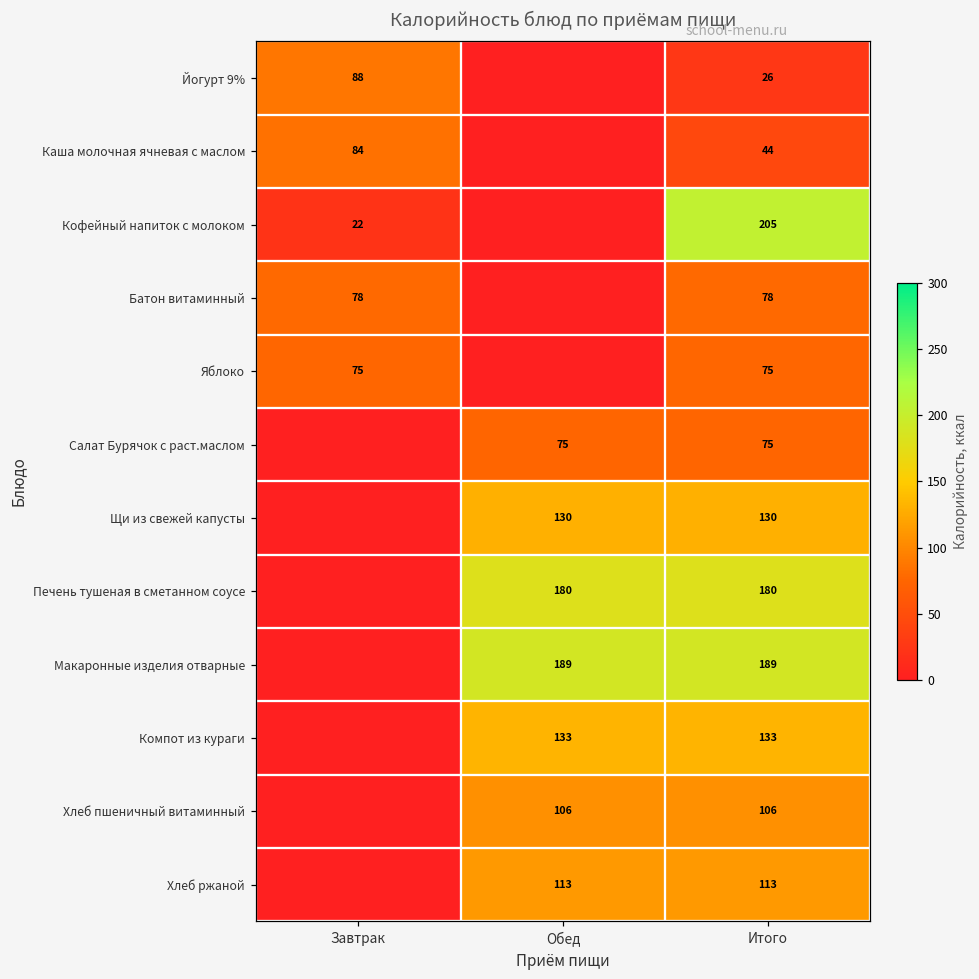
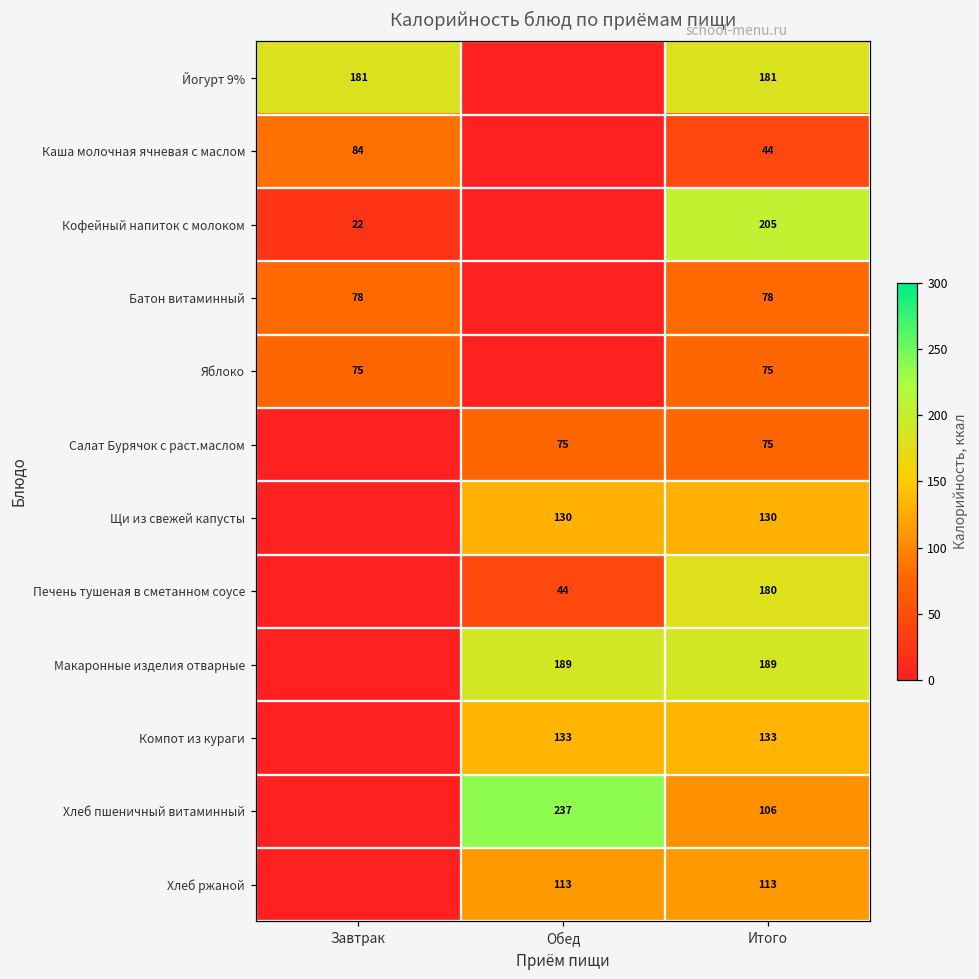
Йогурт 9%, Завтрак: 88 -> 181
Йогурт 9%, Итого: 26 -> 181
Печень тушеная в сметанном соусе, Обед: 180 -> 44
Хлеб пшеничный витаминный, Обед: 106 -> 237
